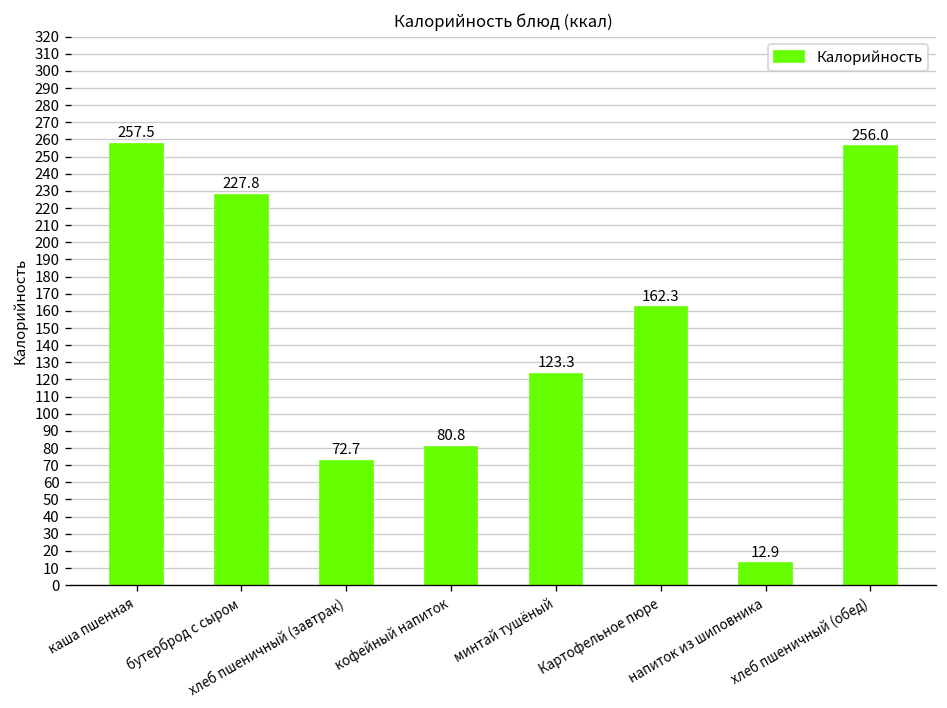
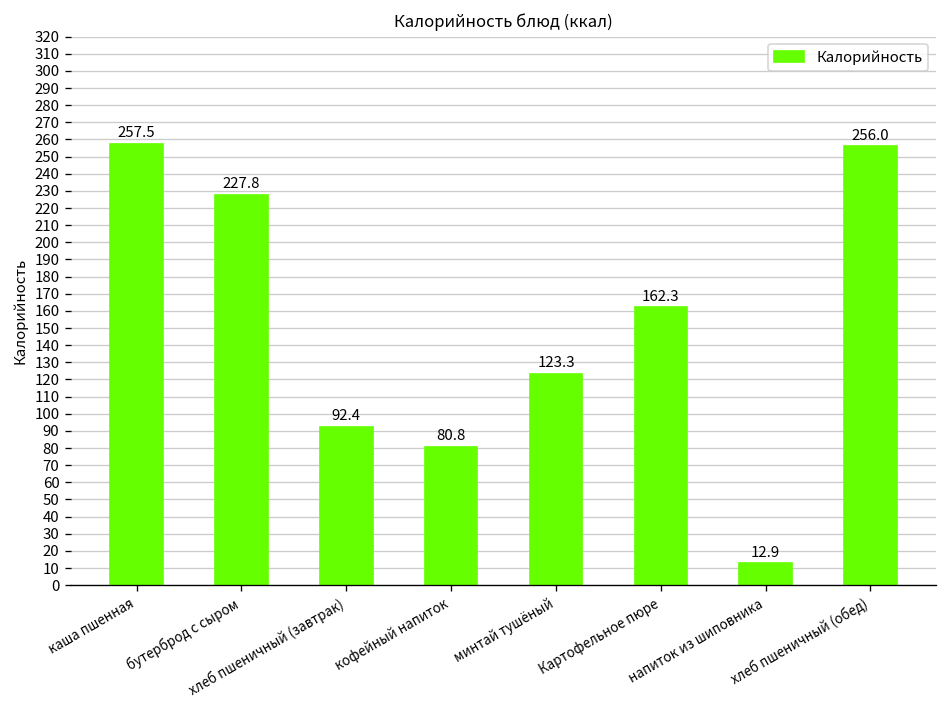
хлеб пшеничный (завтрак): 72.7 -> 92.4
